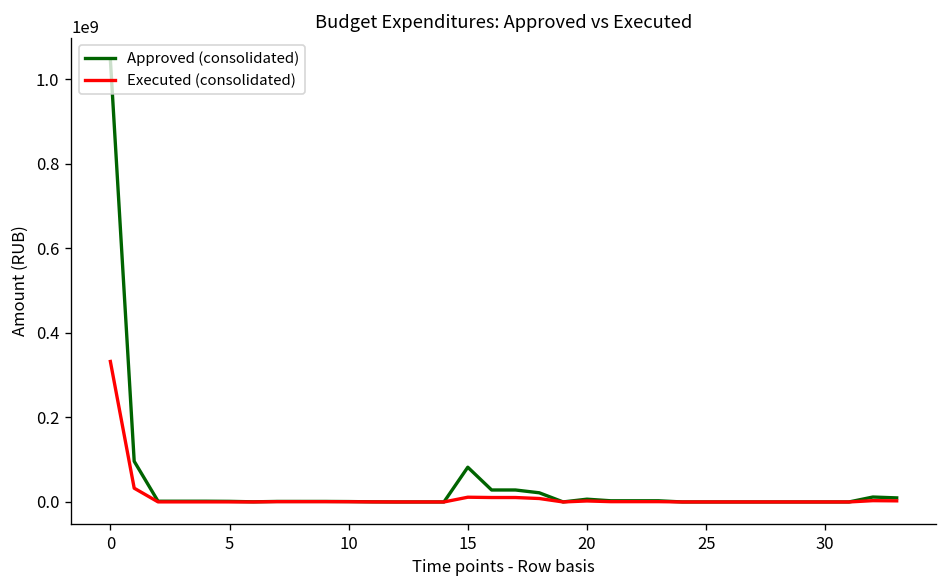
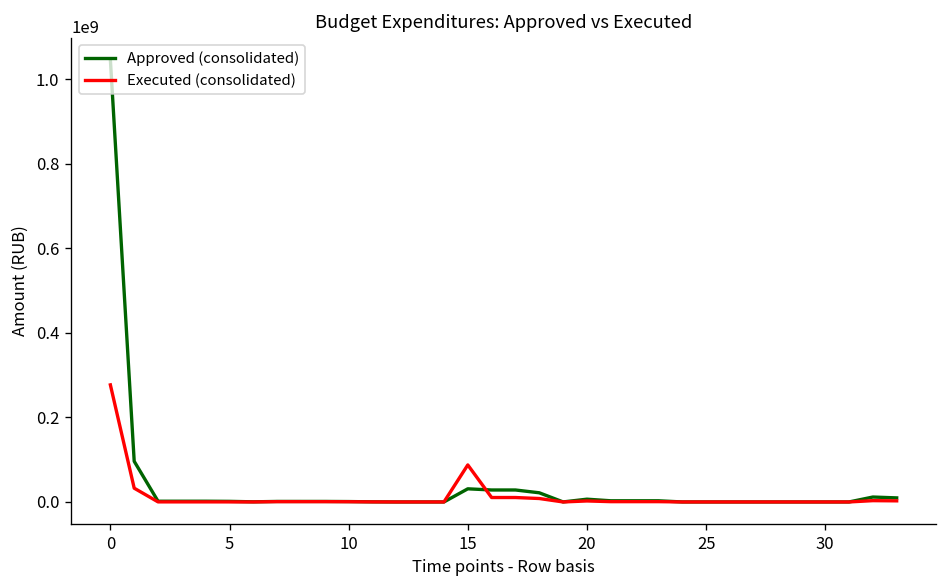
Executed (consolidated), 0: 330000000 -> 280000000
Approved (consolidated), 15: 80000000 -> 30000000
Executed (consolidated), 15: 10000000 -> 90000000
